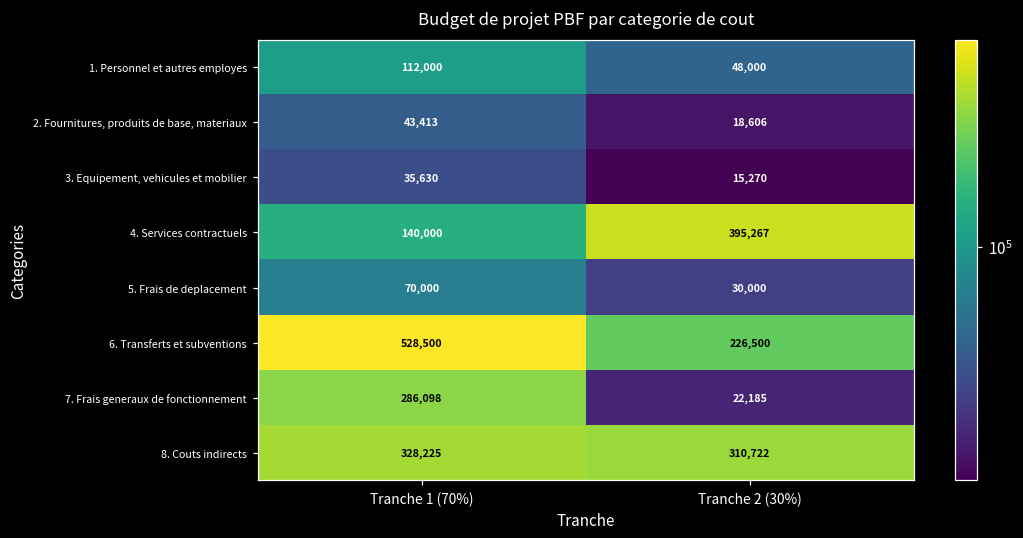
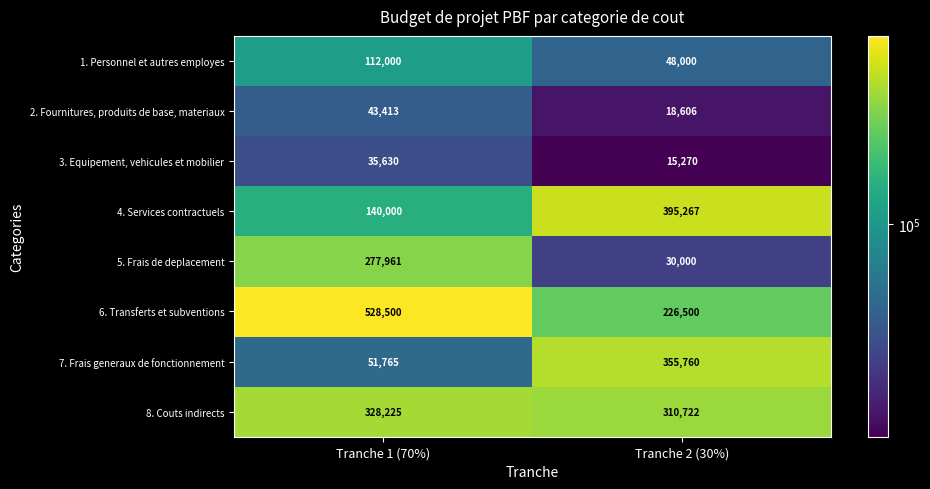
5. Frais de deplacement, Tranche 1 (70%): 70,000 -> 277,961
7. Frais generaux de fonctionnement, Tranche 1 (70%): 286,098 -> 51,765
7. Frais generaux de fonctionnement, Tranche 2 (30%): 22,185 -> 355,760
